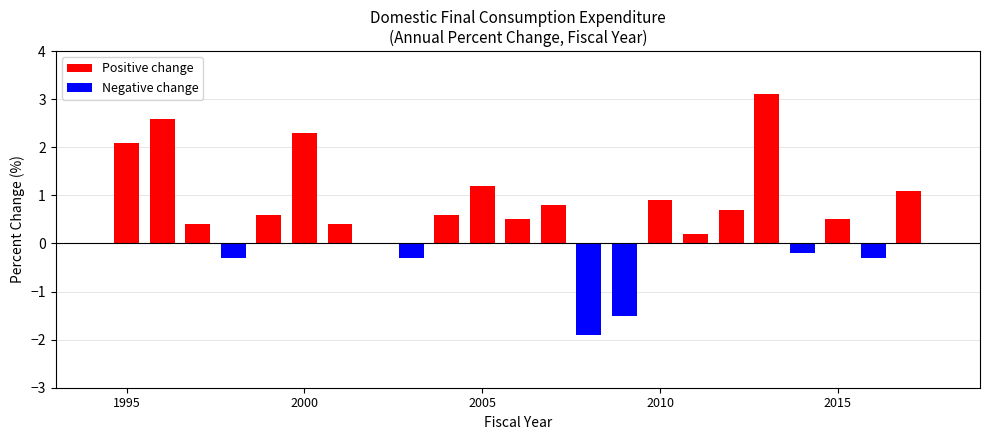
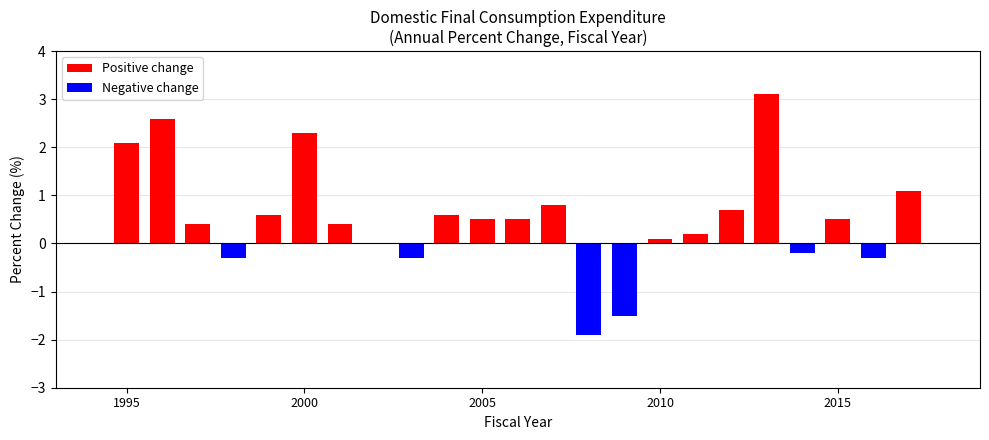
2005: 1.2 -> 0.5
2010: 0.9 -> 0.1
